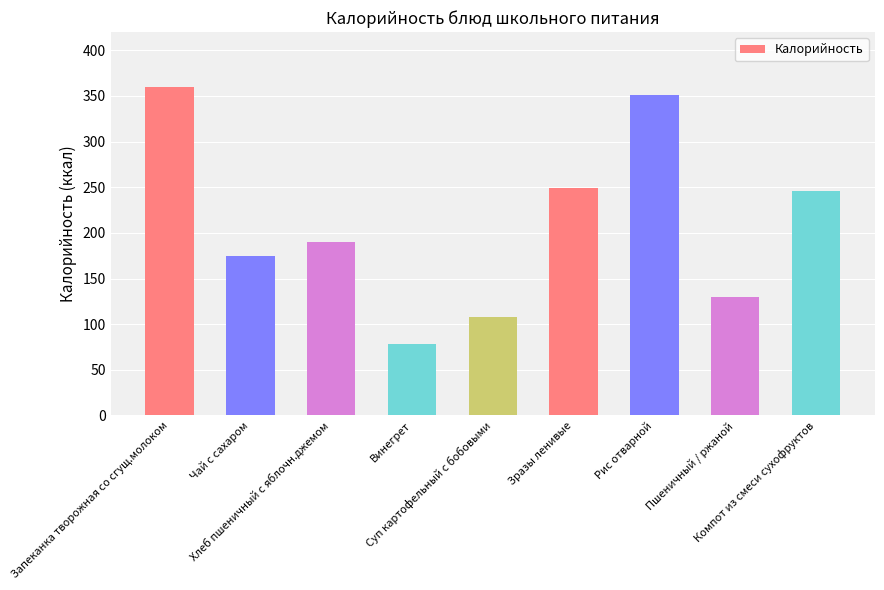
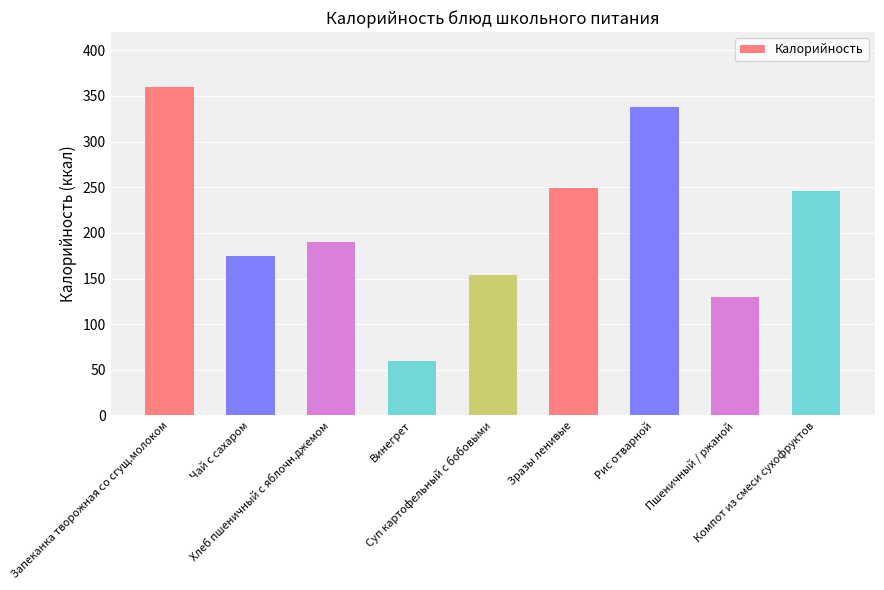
Винегрет: 80 -> 60
Суп картофельный с бобовыми: 110 -> 150
Рис отварной: 350 -> 340
